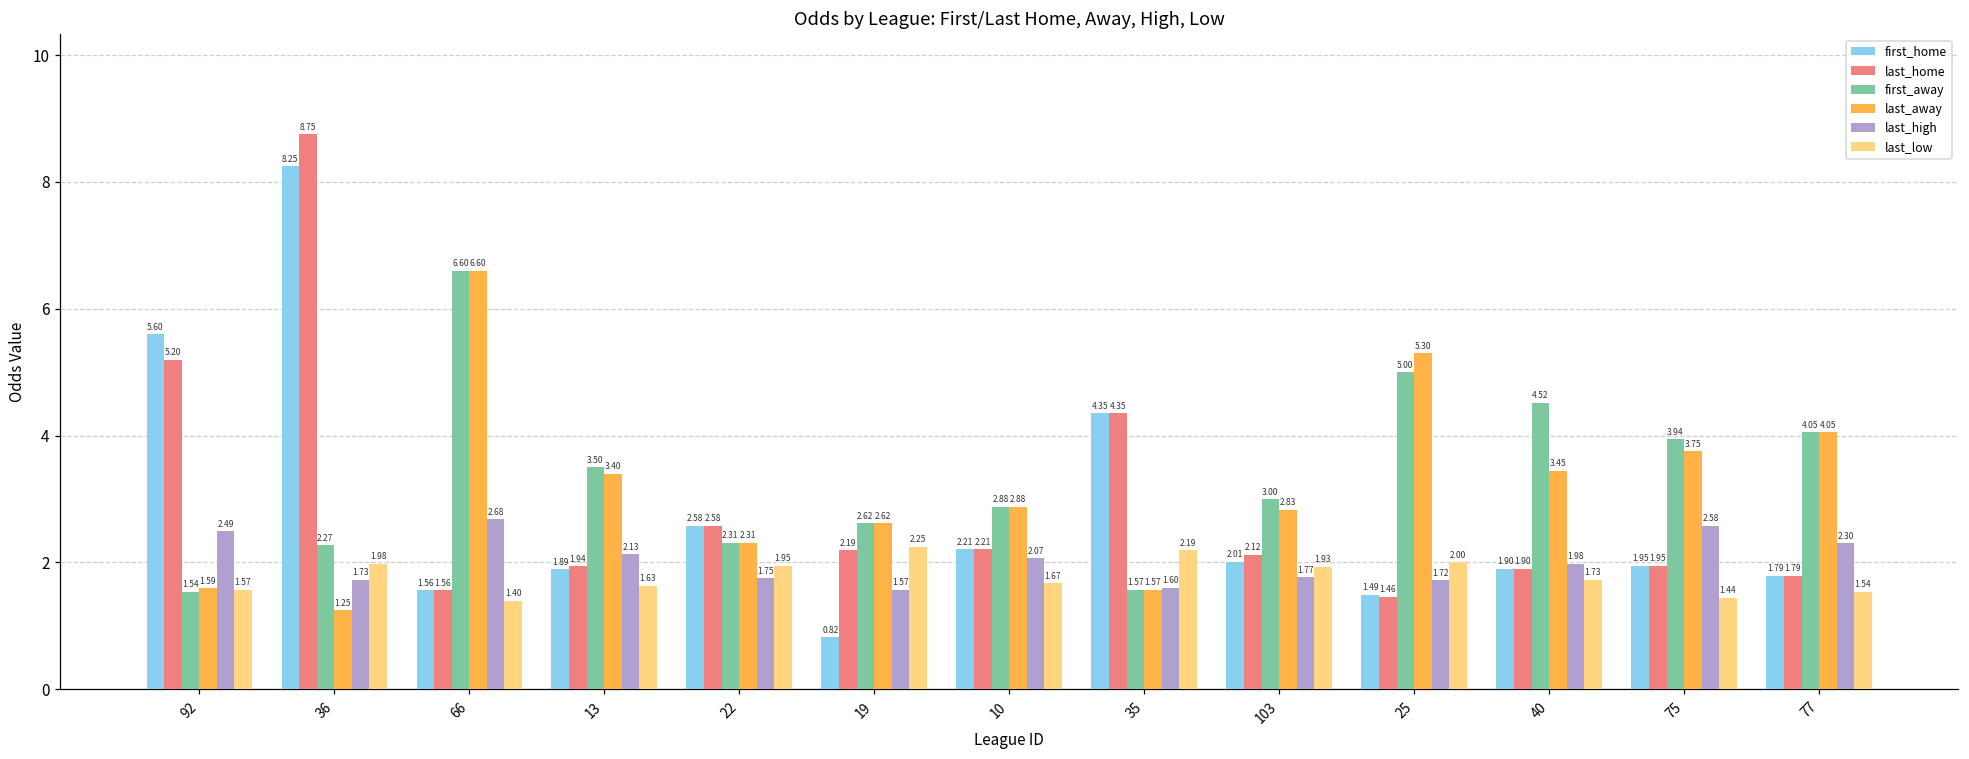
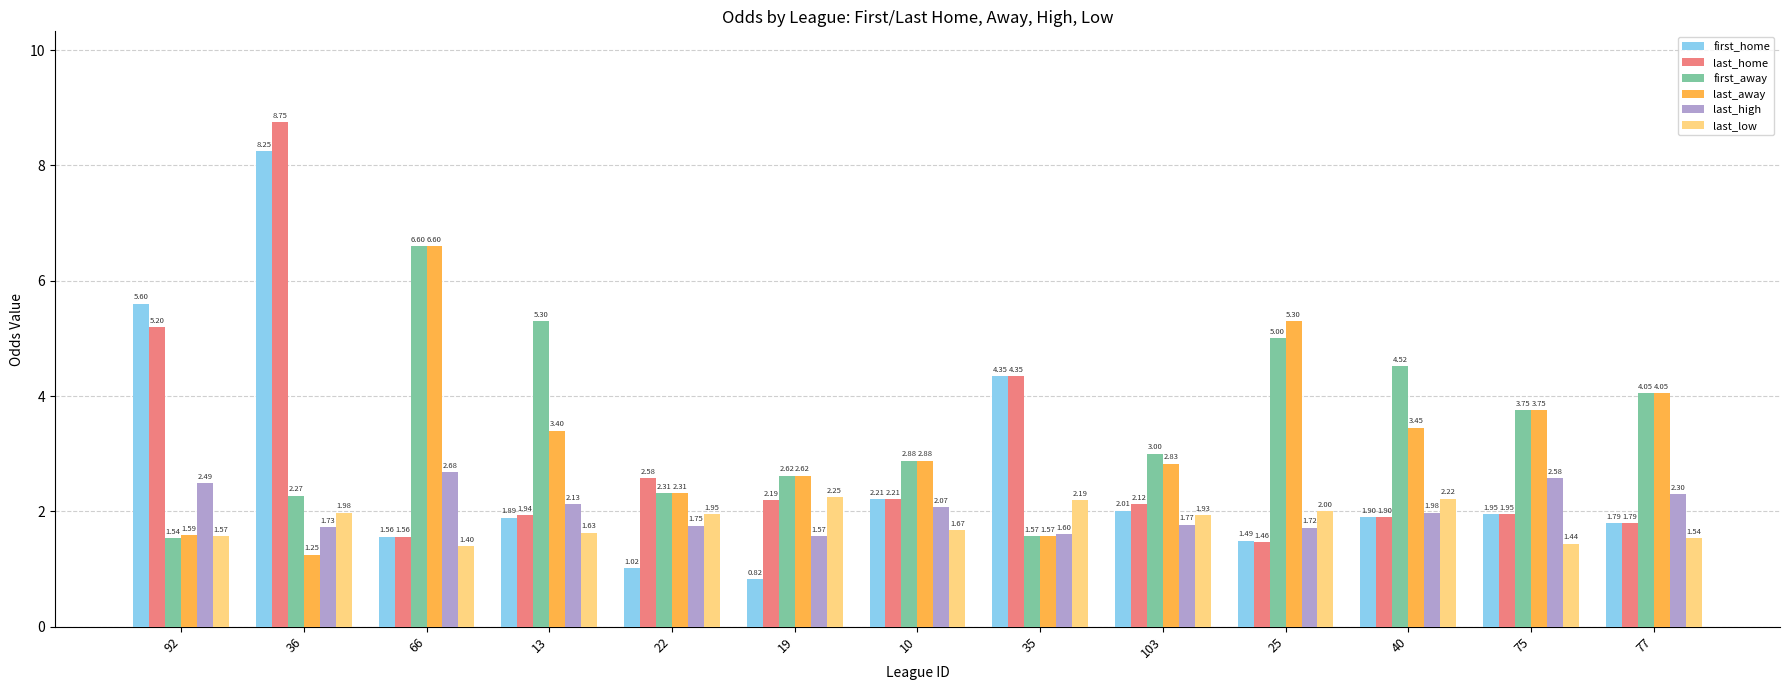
first_away, 13: 3.50 -> 5.30
first_home, 22: 2.58 -> 1.02
last_low, 40: 1.73 -> 2.22
first_away, 75: 3.94 -> 3.75
